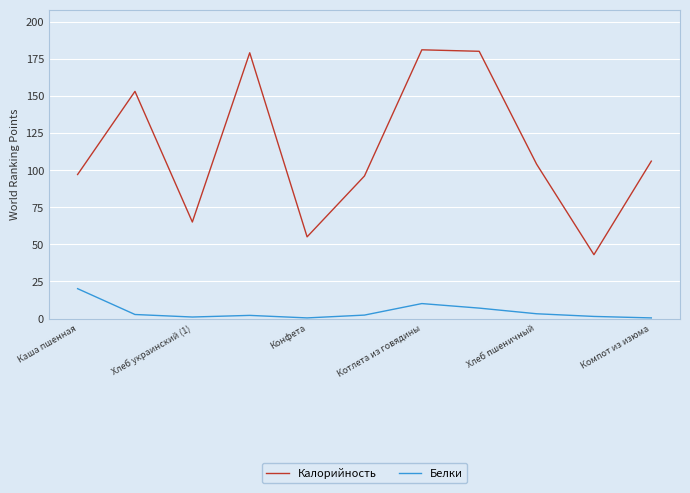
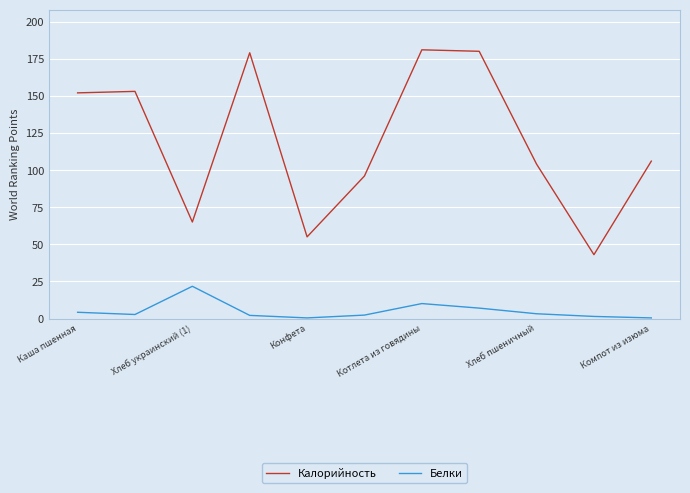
Калорийность, Каша пшенная: 97 -> 152
Белки, Каша пшенная: 20 -> 4
Белки, Хлеб украинский (1): 1 -> 22
